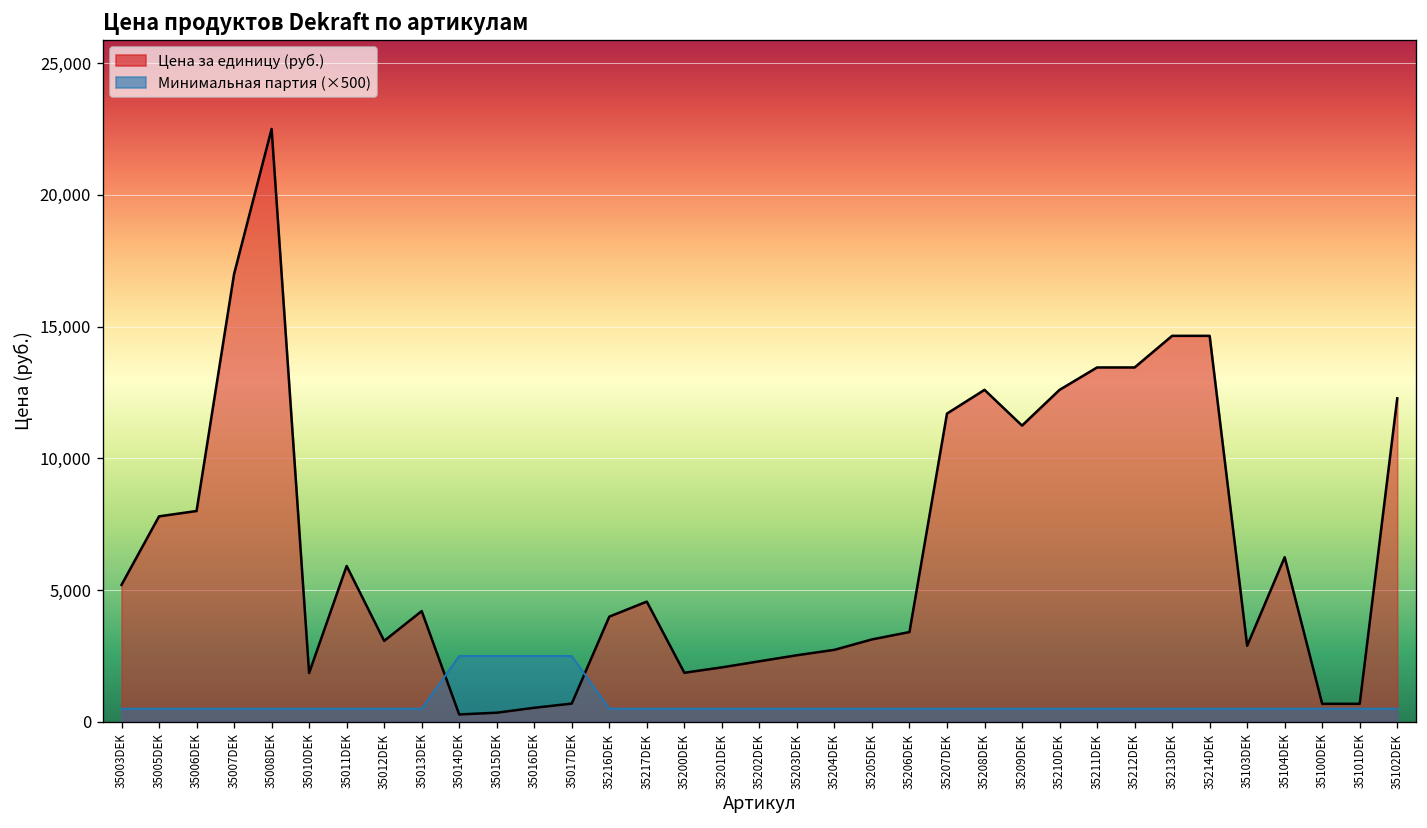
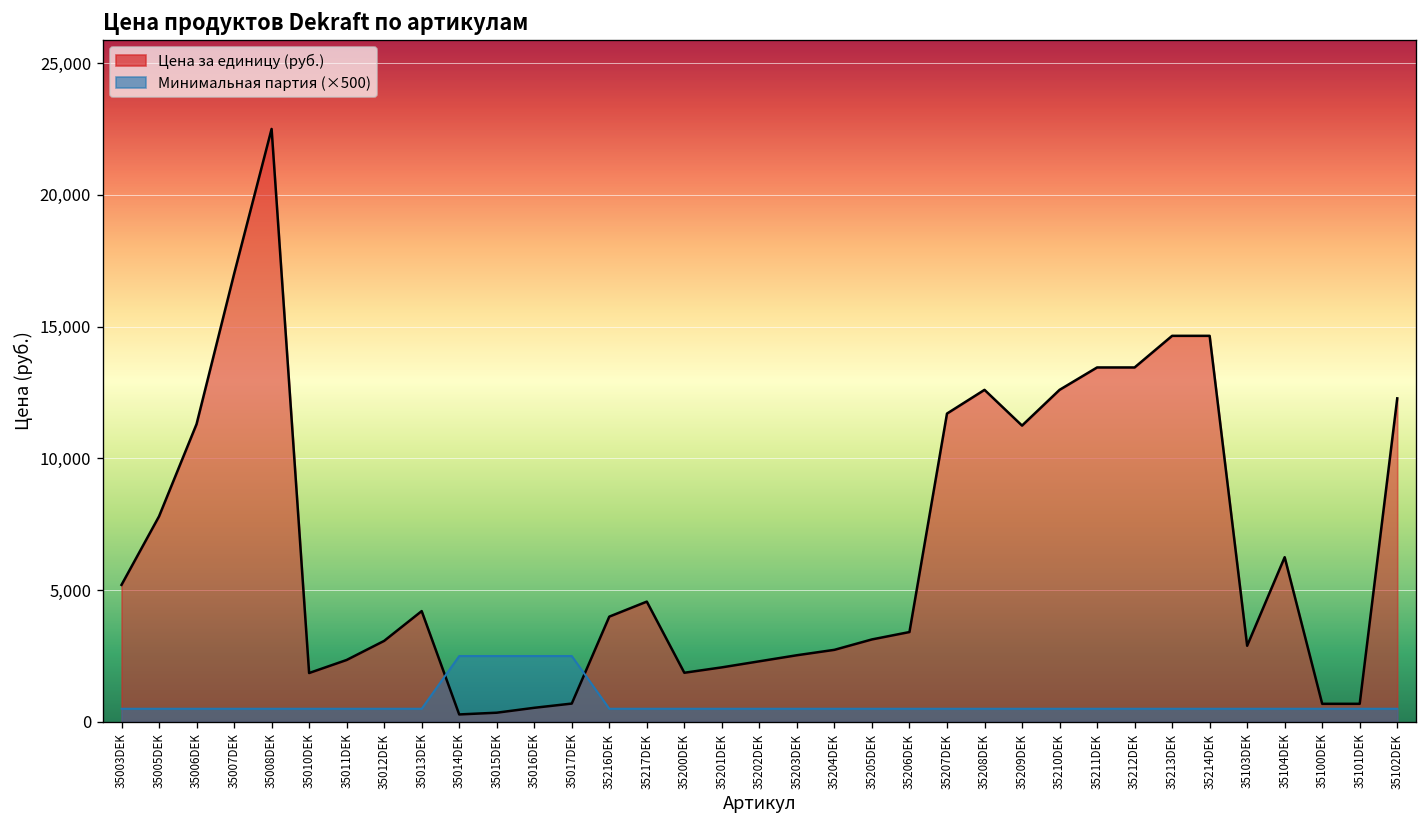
Цена за единицу (руб.), 35006DEK: 8,000 -> 11,300
Цена за единицу (руб.), 35011DEK: 5,900 -> 2,400
